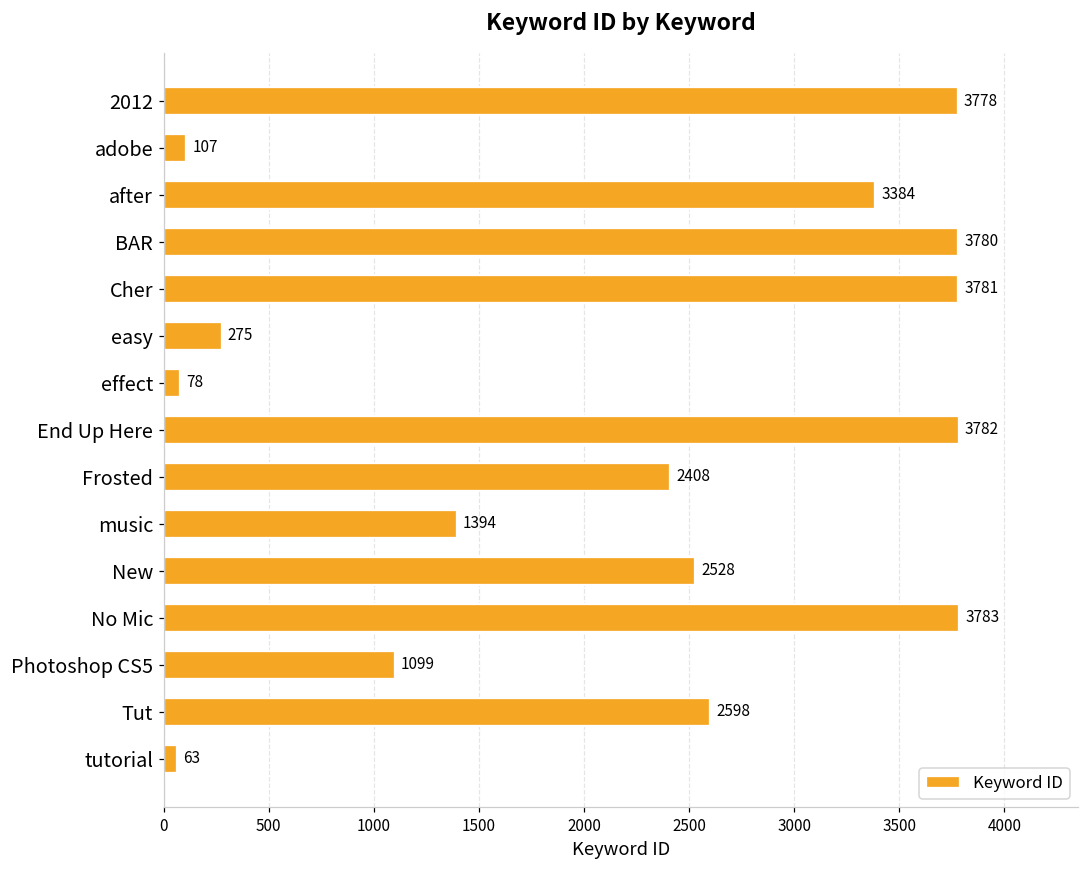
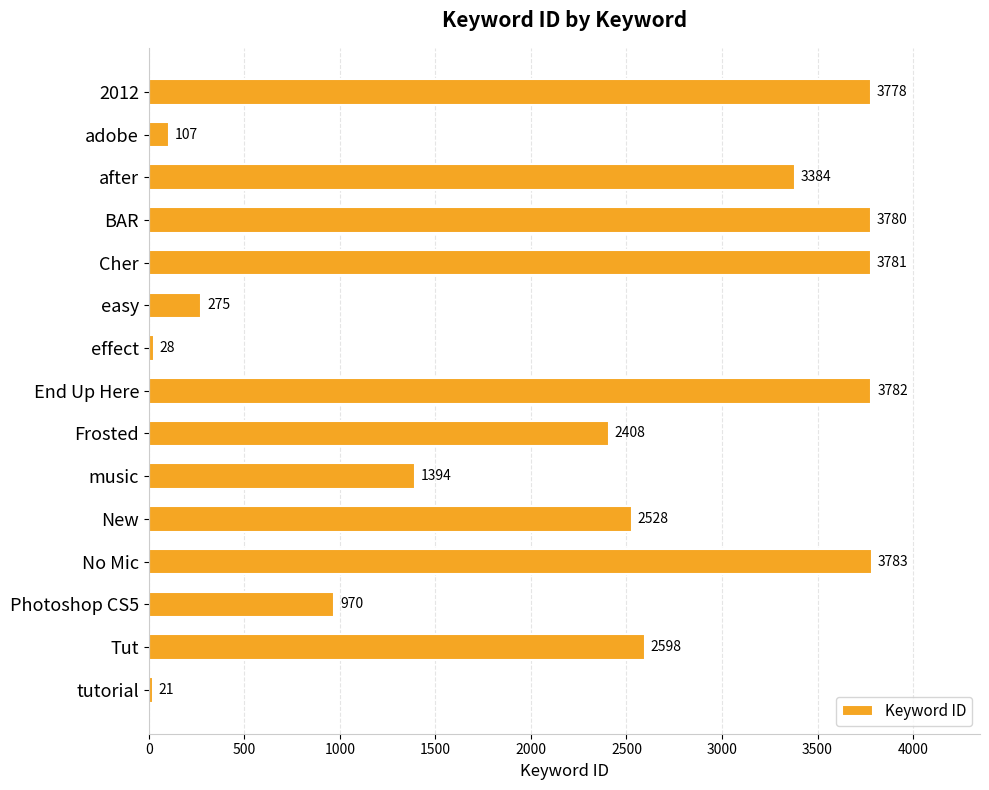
effect: 78 -> 28
Photoshop CS5: 1099 -> 970
tutorial: 63 -> 21
